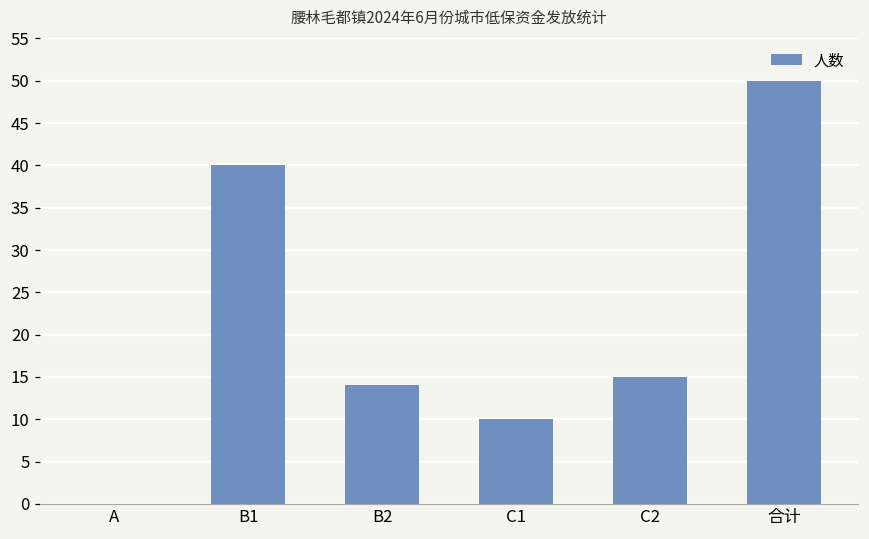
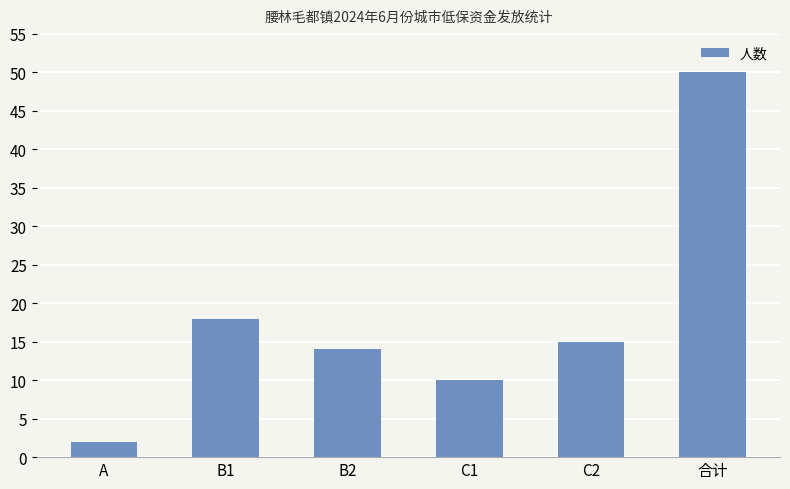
A: 0 -> 2
B1: 40 -> 18
